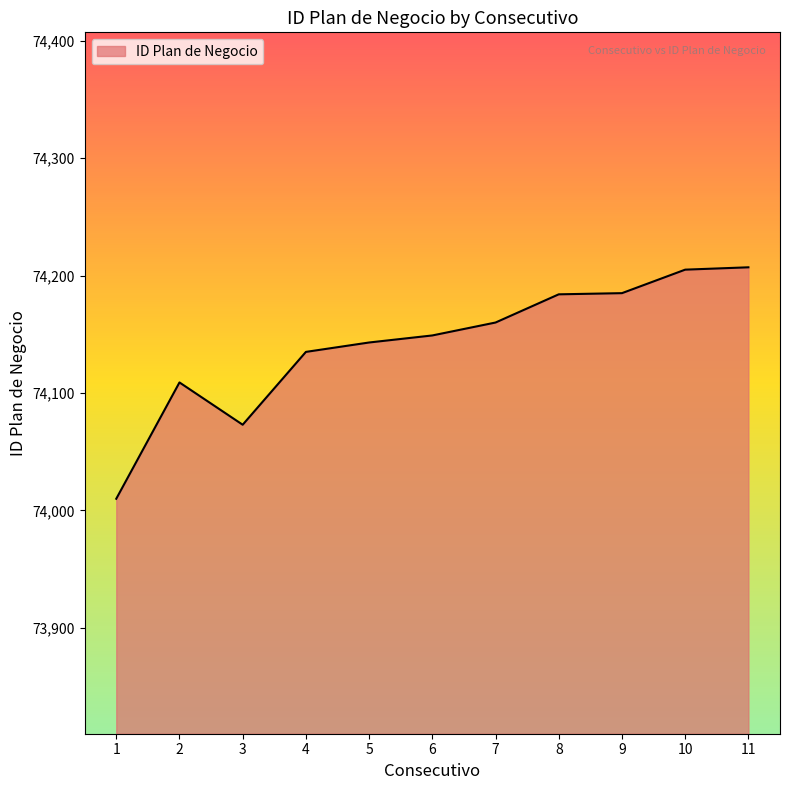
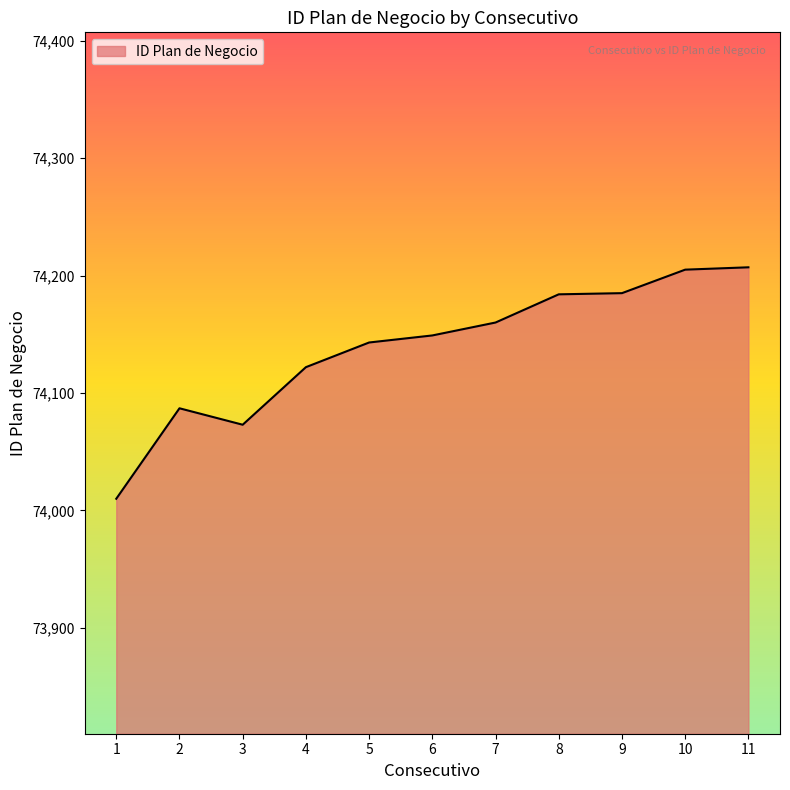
2: 74,109 -> 74,087
4: 74,135 -> 74,122
